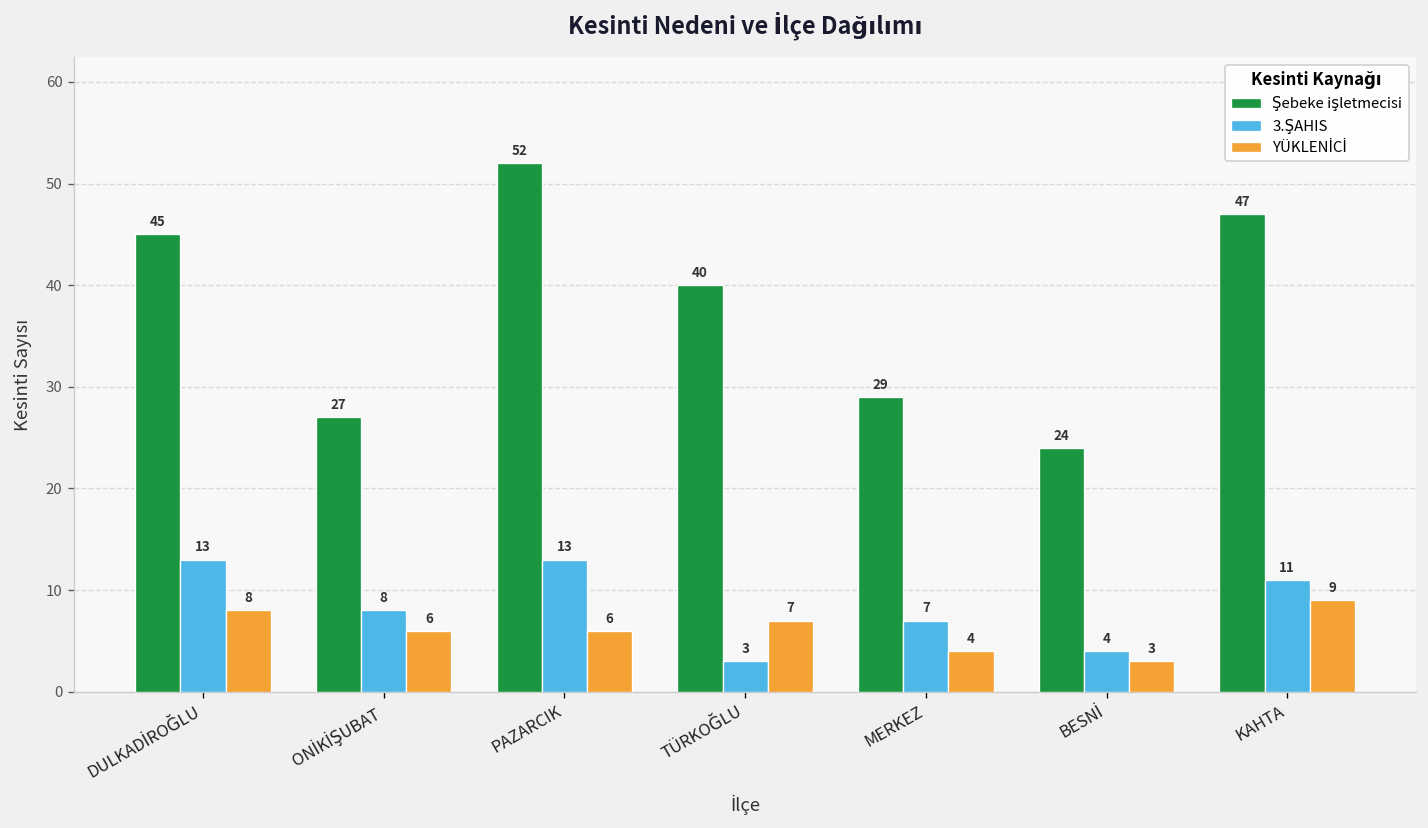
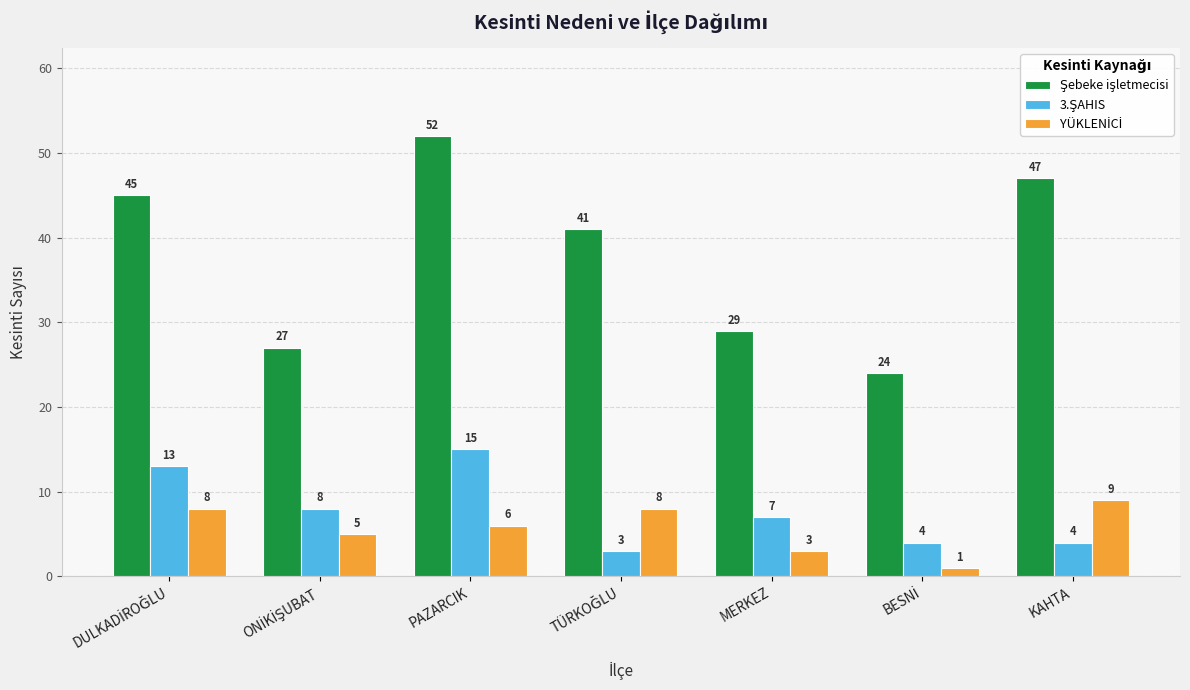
YÜKLENİCİ, ONİKİŞUBAT: 6 -> 5
3.ŞAHIS, PAZARCIK: 13 -> 15
Şebeke işletmecisi, TÜRKOĞLU: 40 -> 41
YÜKLENİCİ, TÜRKOĞLU: 7 -> 8
YÜKLENİCİ, MERKEZ: 4 -> 3
YÜKLENİCİ, BESNİ: 3 -> 1
3.ŞAHIS, KAHTA: 11 -> 4
